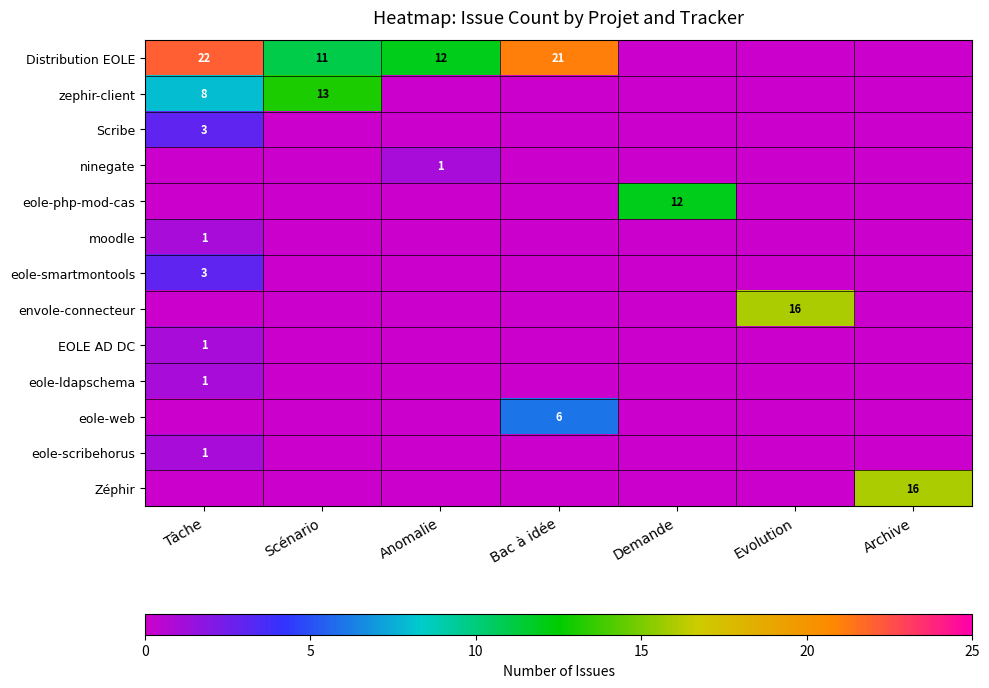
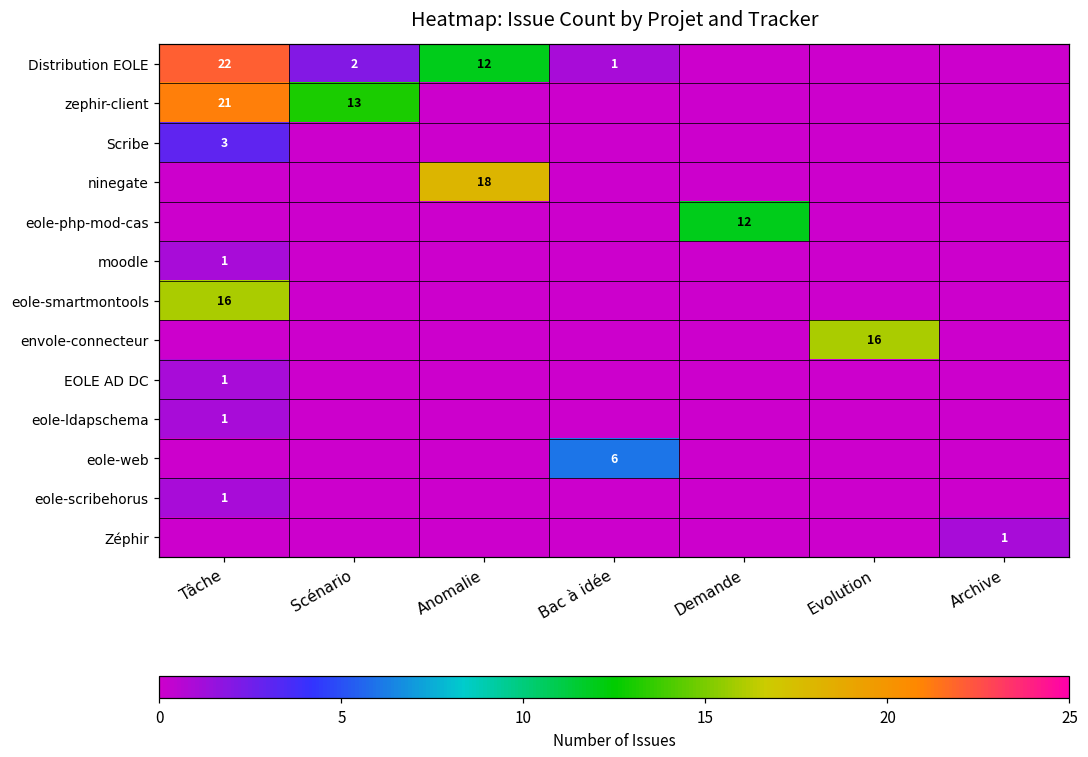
Distribution EOLE, Scénario: 11 -> 2
Distribution EOLE, Bac à idée: 21 -> 1
zephir-client, Tâche: 8 -> 21
ninegate, Anomalie: 1 -> 18
eole-smartmontools, Tâche: 3 -> 16
Zéphir, Archive: 16 -> 1
